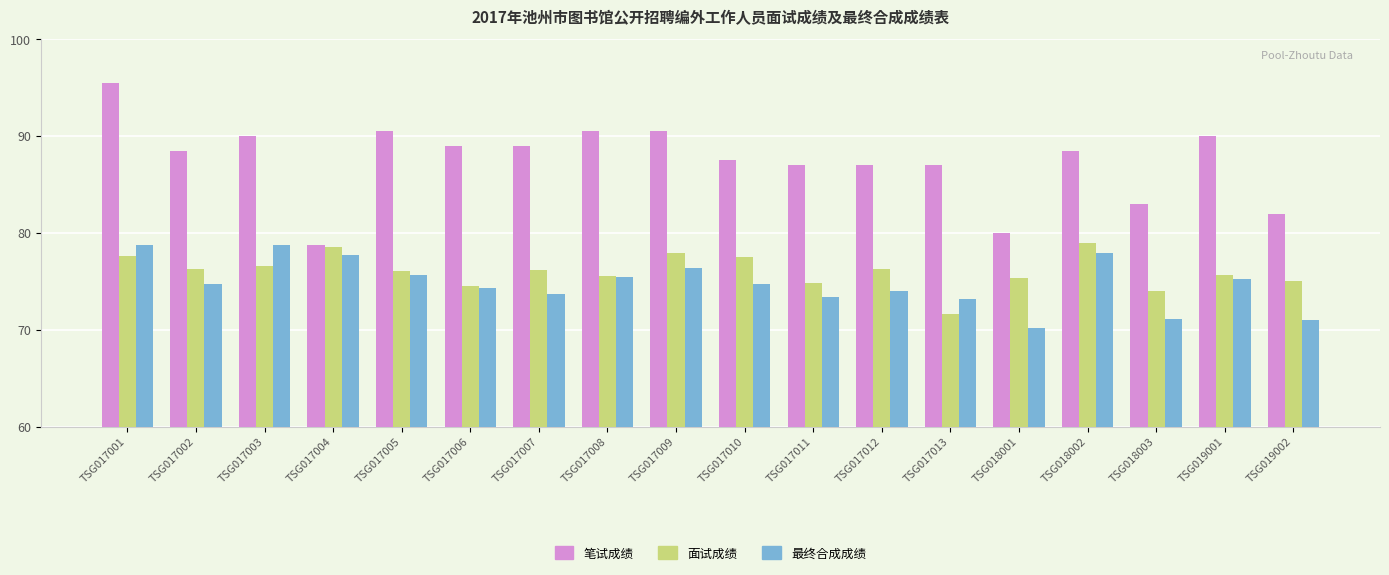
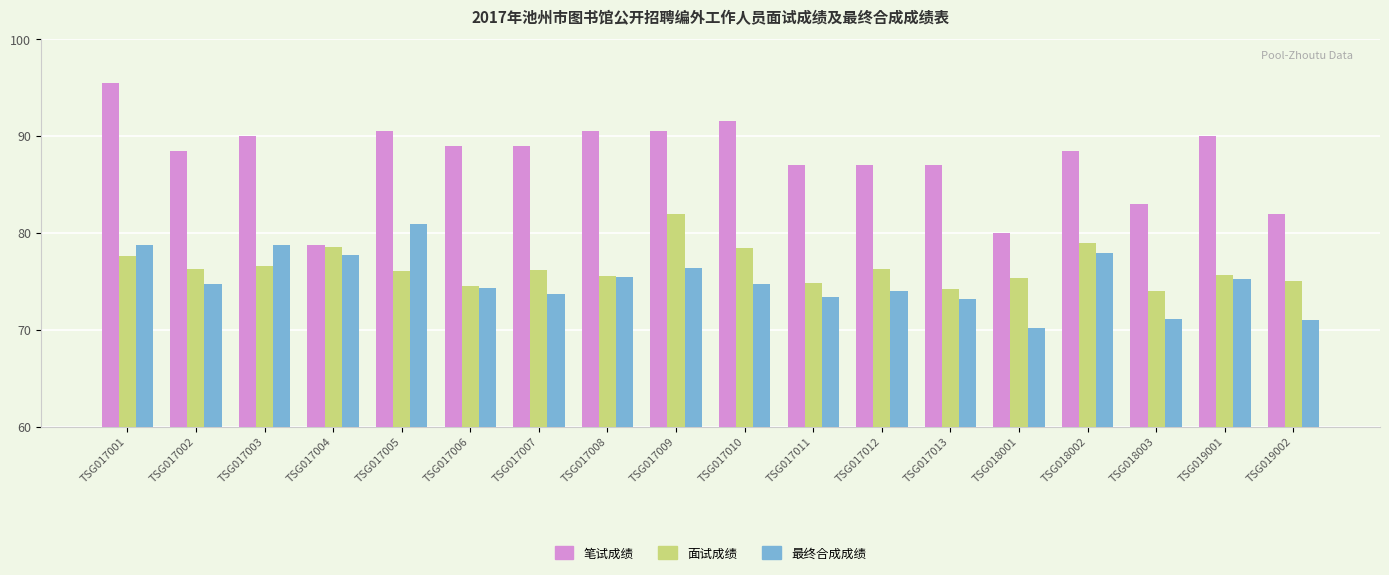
最终合成成绩, TSG017005: 76 -> 81
面试成绩, TSG017009: 78 -> 82
笔试成绩, TSG017010: 88 -> 92
面试成绩, TSG017010: 78 -> 79
面试成绩, TSG017013: 72 -> 74
